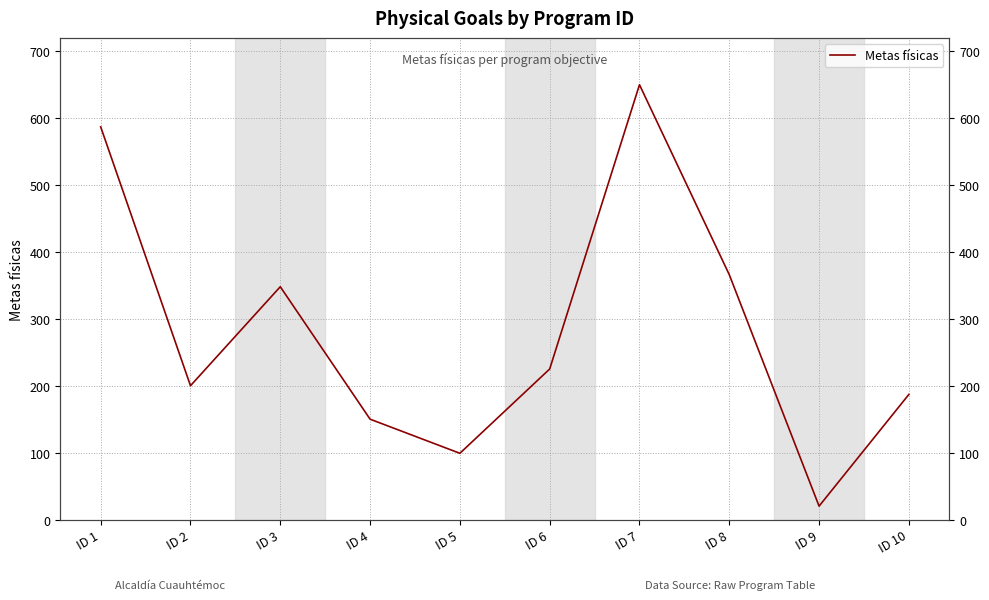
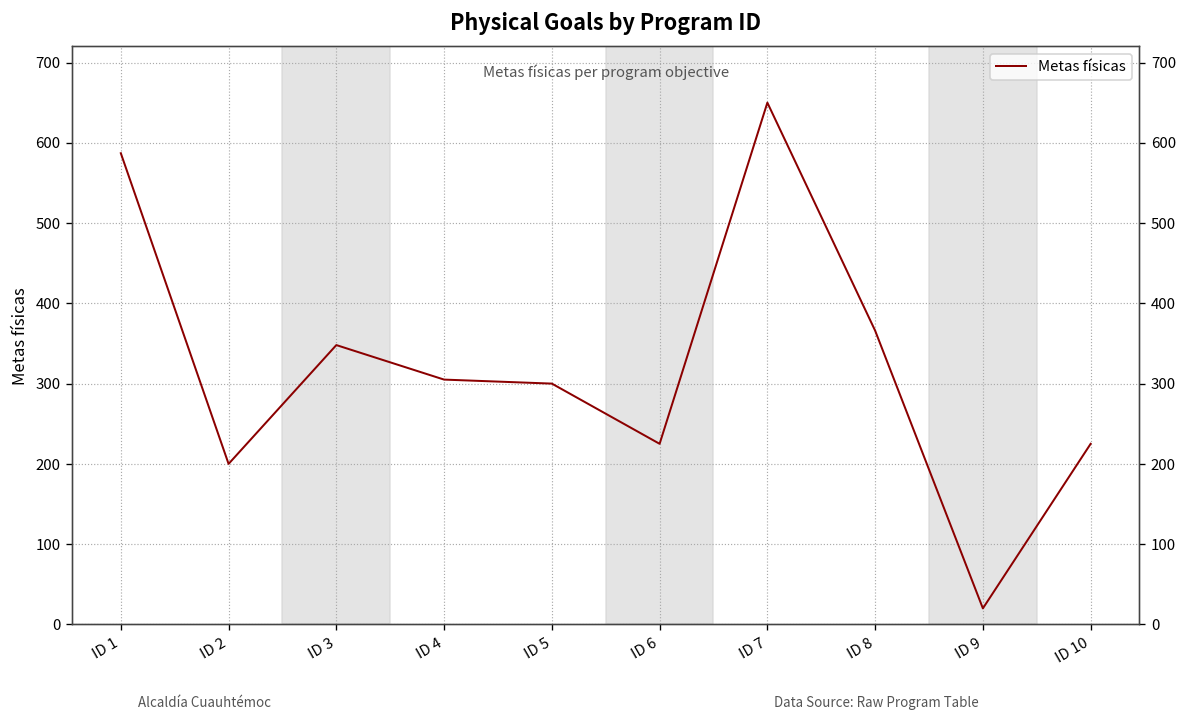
ID 4: 150 -> 310
ID 5: 100 -> 300
ID 10: 190 -> 230
